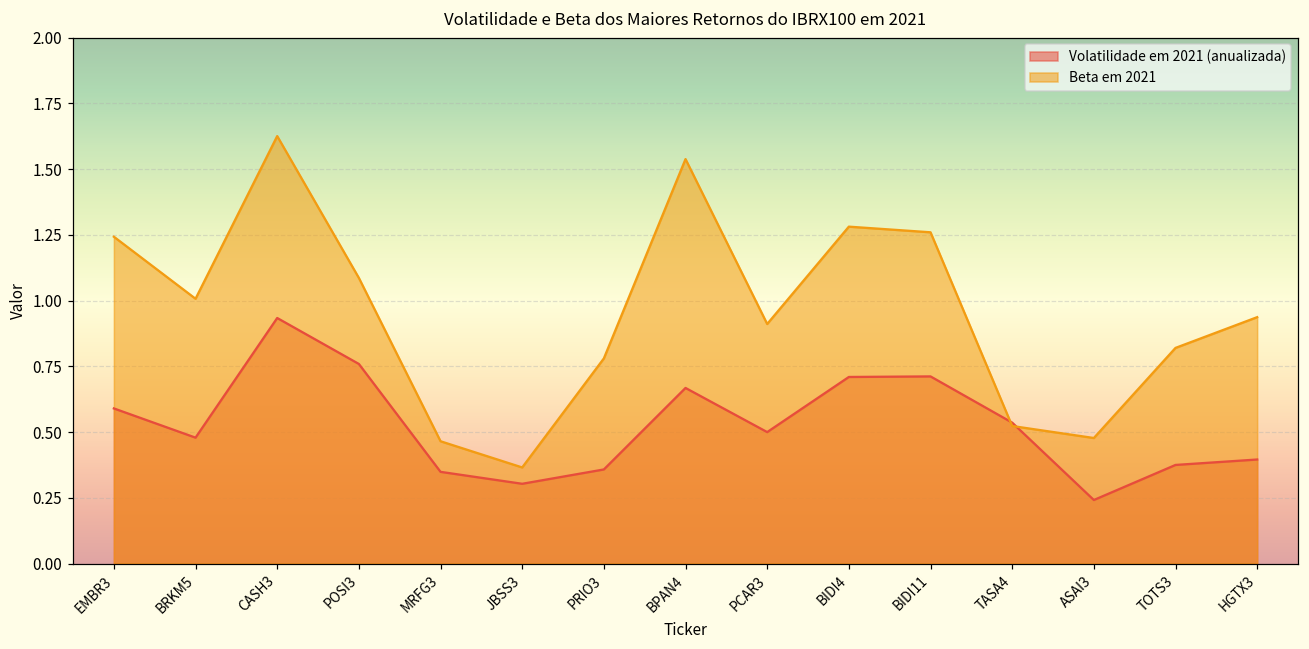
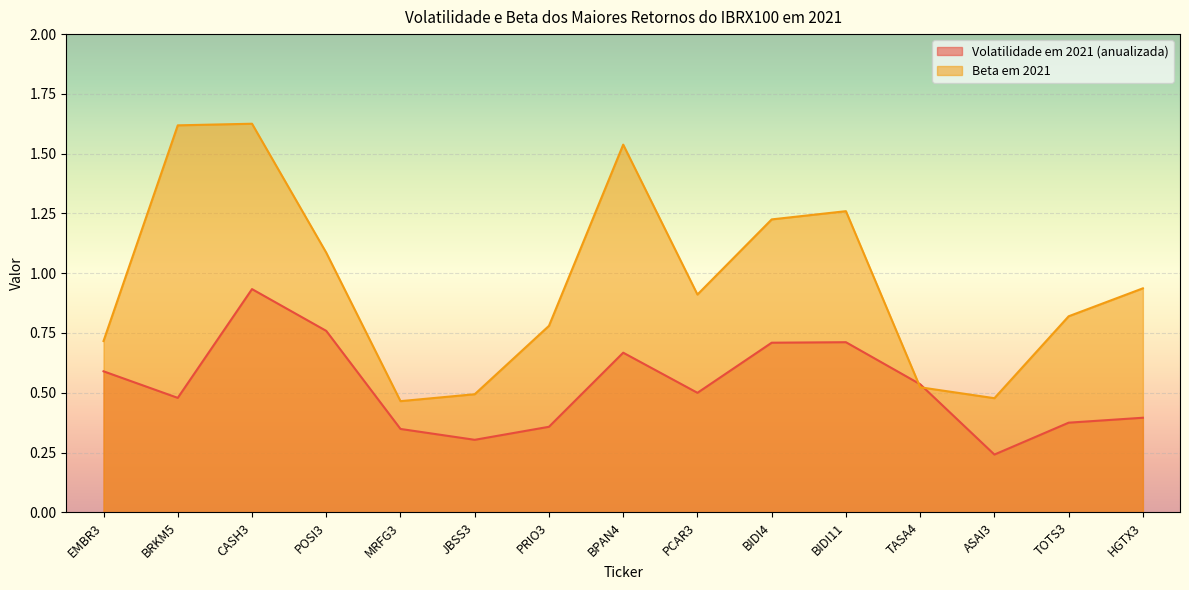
Beta em 2021, EMBR3: 1.24 -> 0.72
Beta em 2021, BRKM5: 1.01 -> 1.62
Beta em 2021, JBSS3: 0.37 -> 0.49
Beta em 2021, BIDI4: 1.28 -> 1.23
